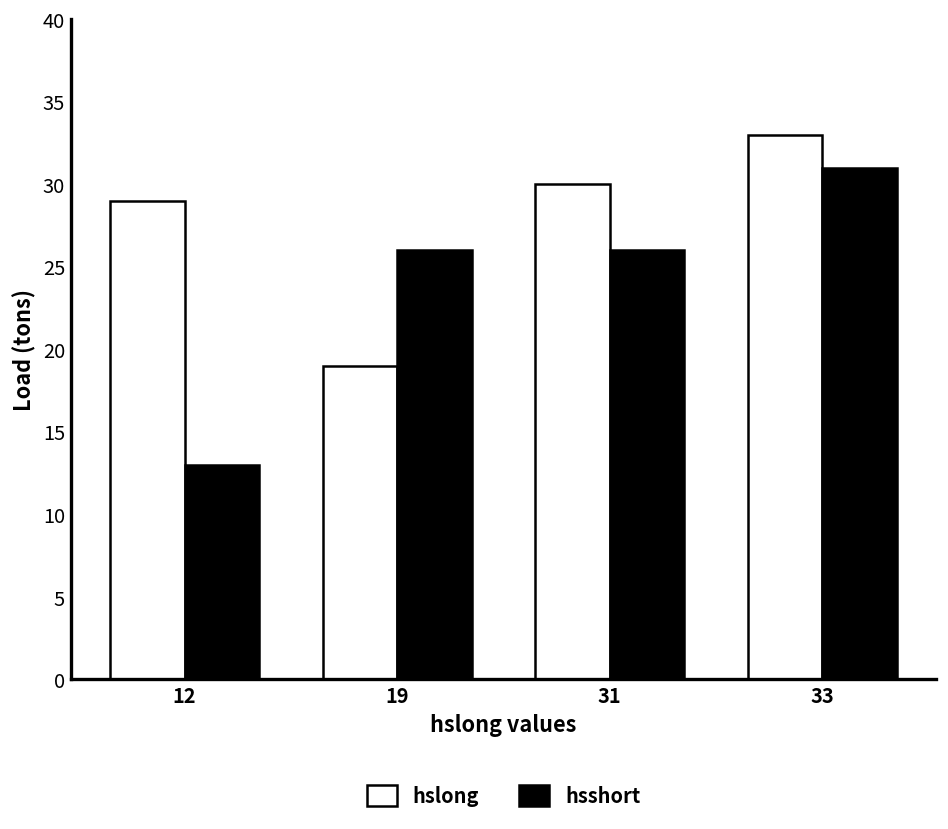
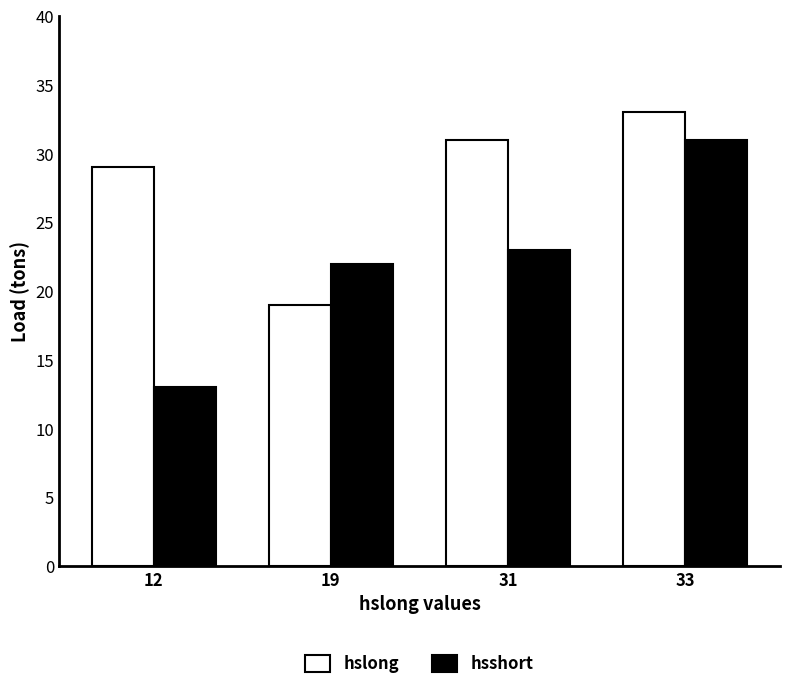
hsshort, 19: 26 -> 22
hslong, 31: 30 -> 31
hsshort, 31: 26 -> 23
